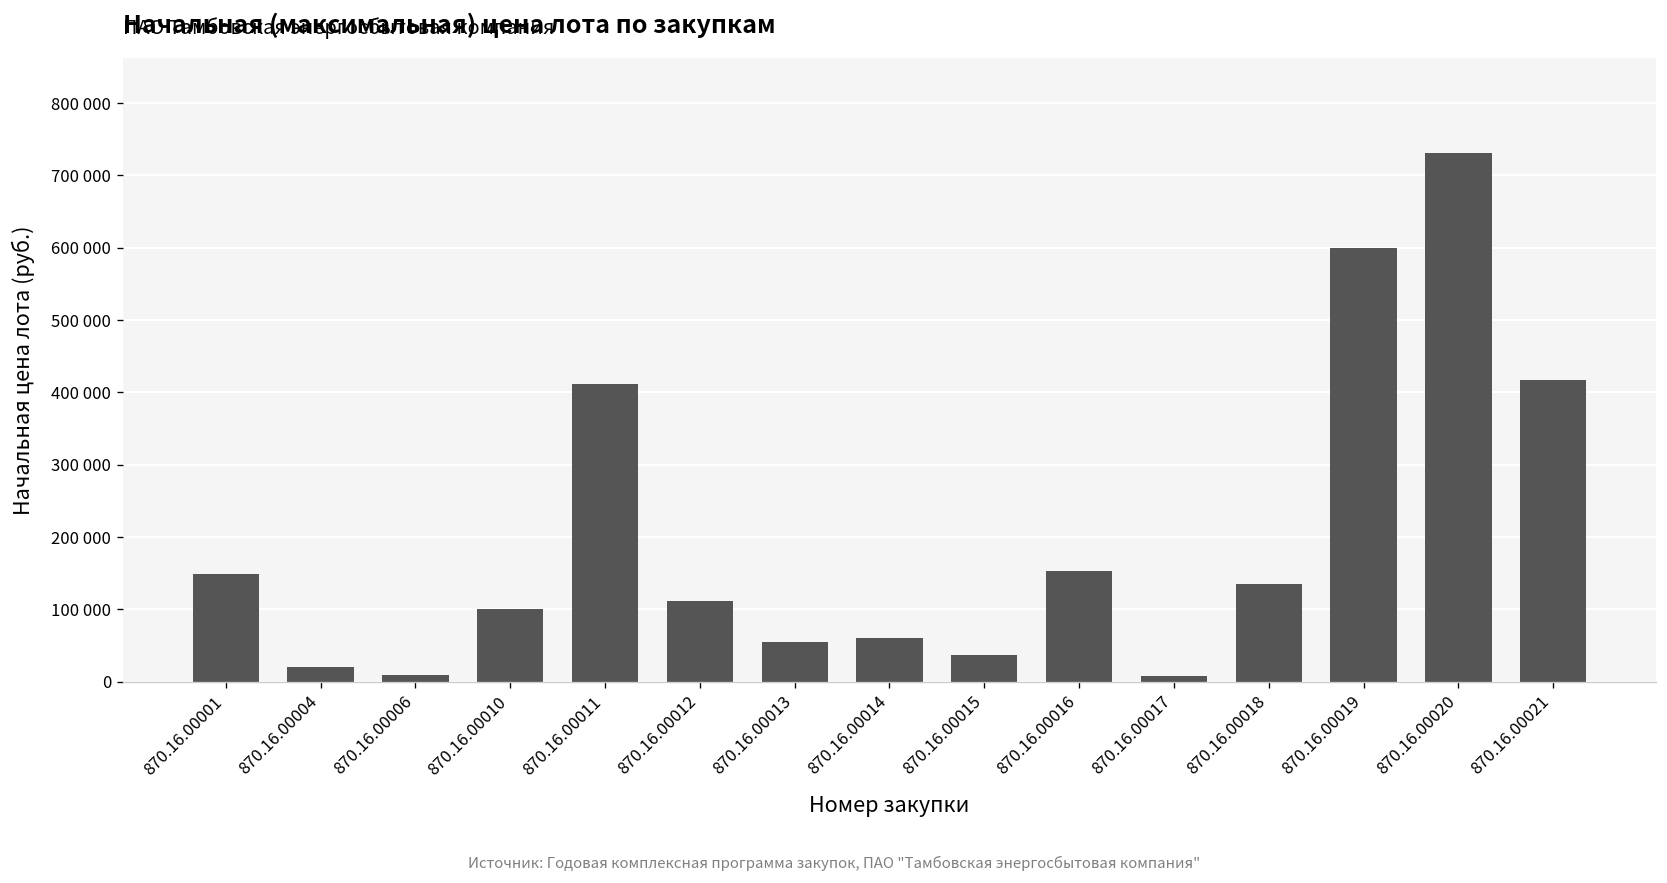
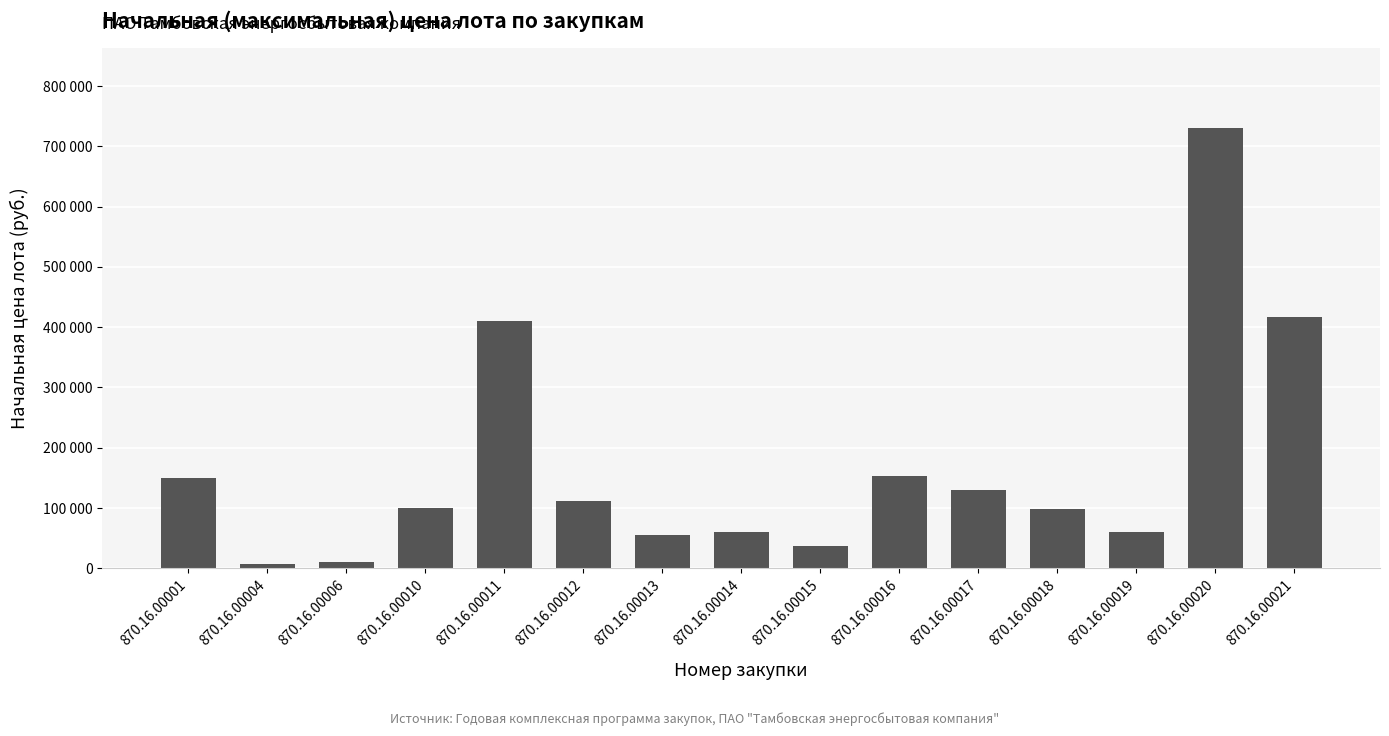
870.16.00004: 20000 -> 10000
870.16.00017: 10000 -> 130000
870.16.00018: 130000 -> 100000
870.16.00019: 600000 -> 60000
